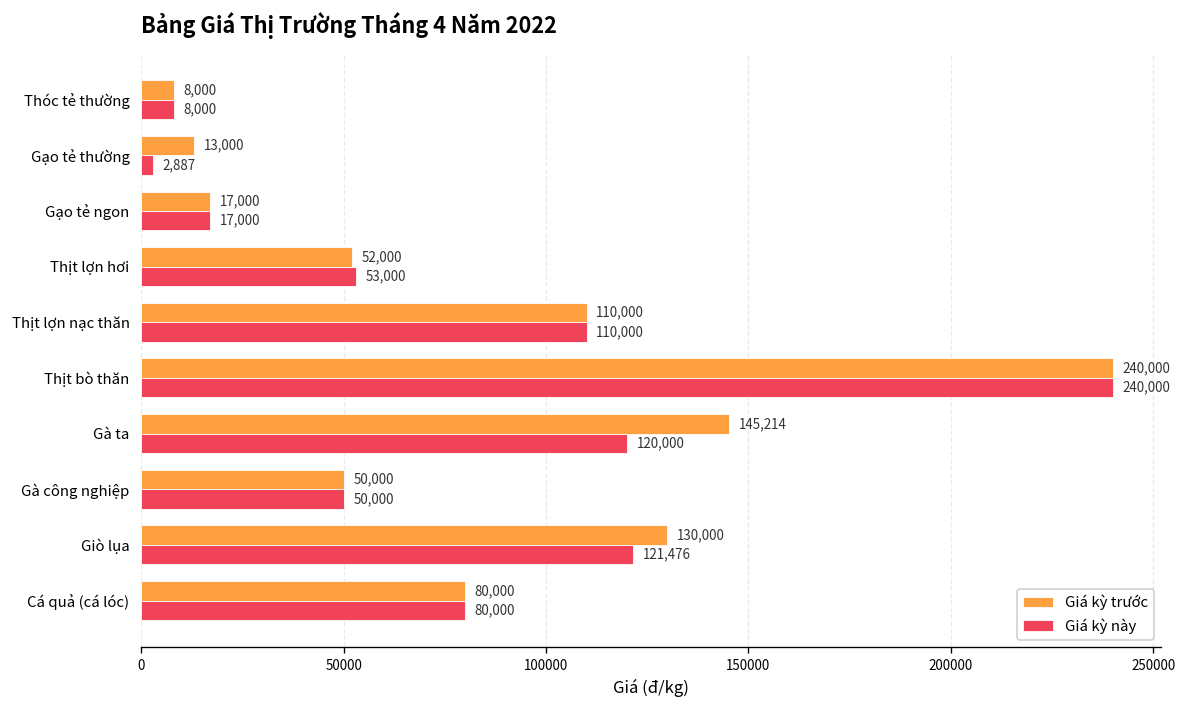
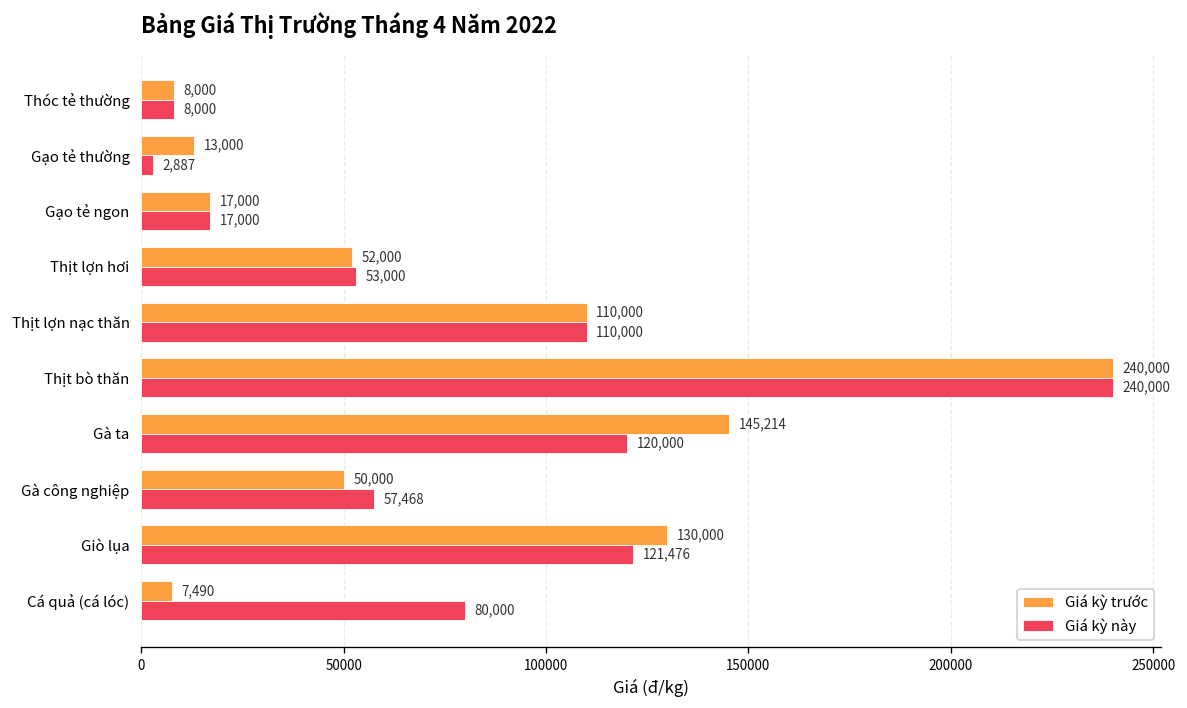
Giá kỳ này, Gà công nghiệp: 50,000 -> 57,468
Giá kỳ trước, Cá quả (cá lóc): 80,000 -> 7,490
